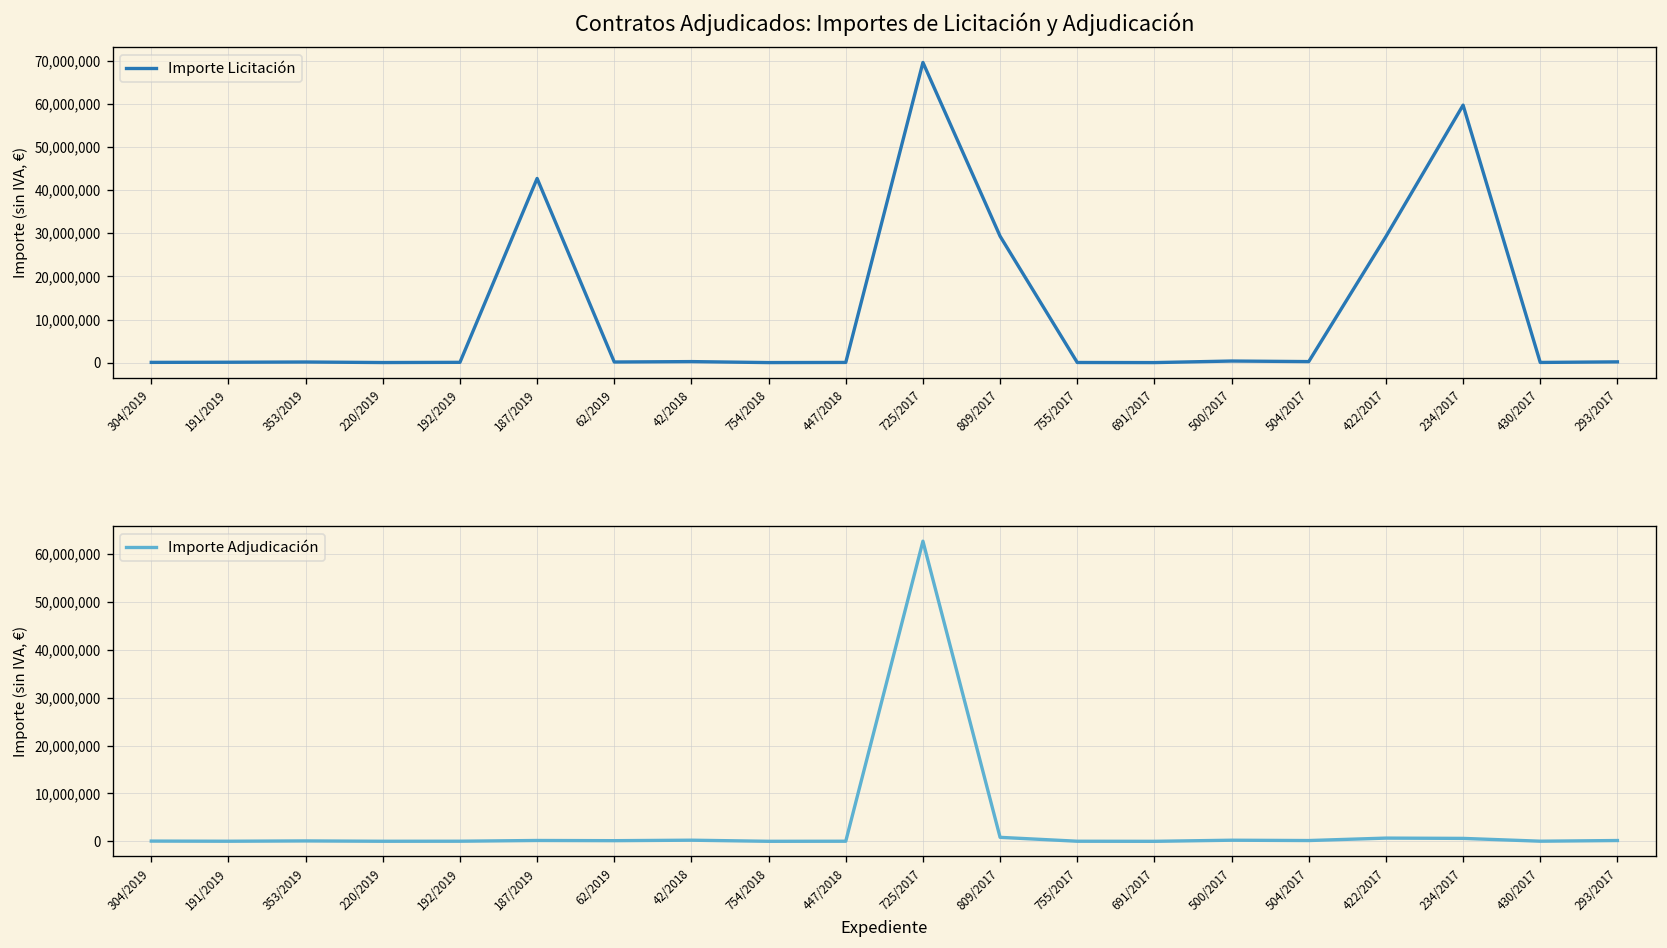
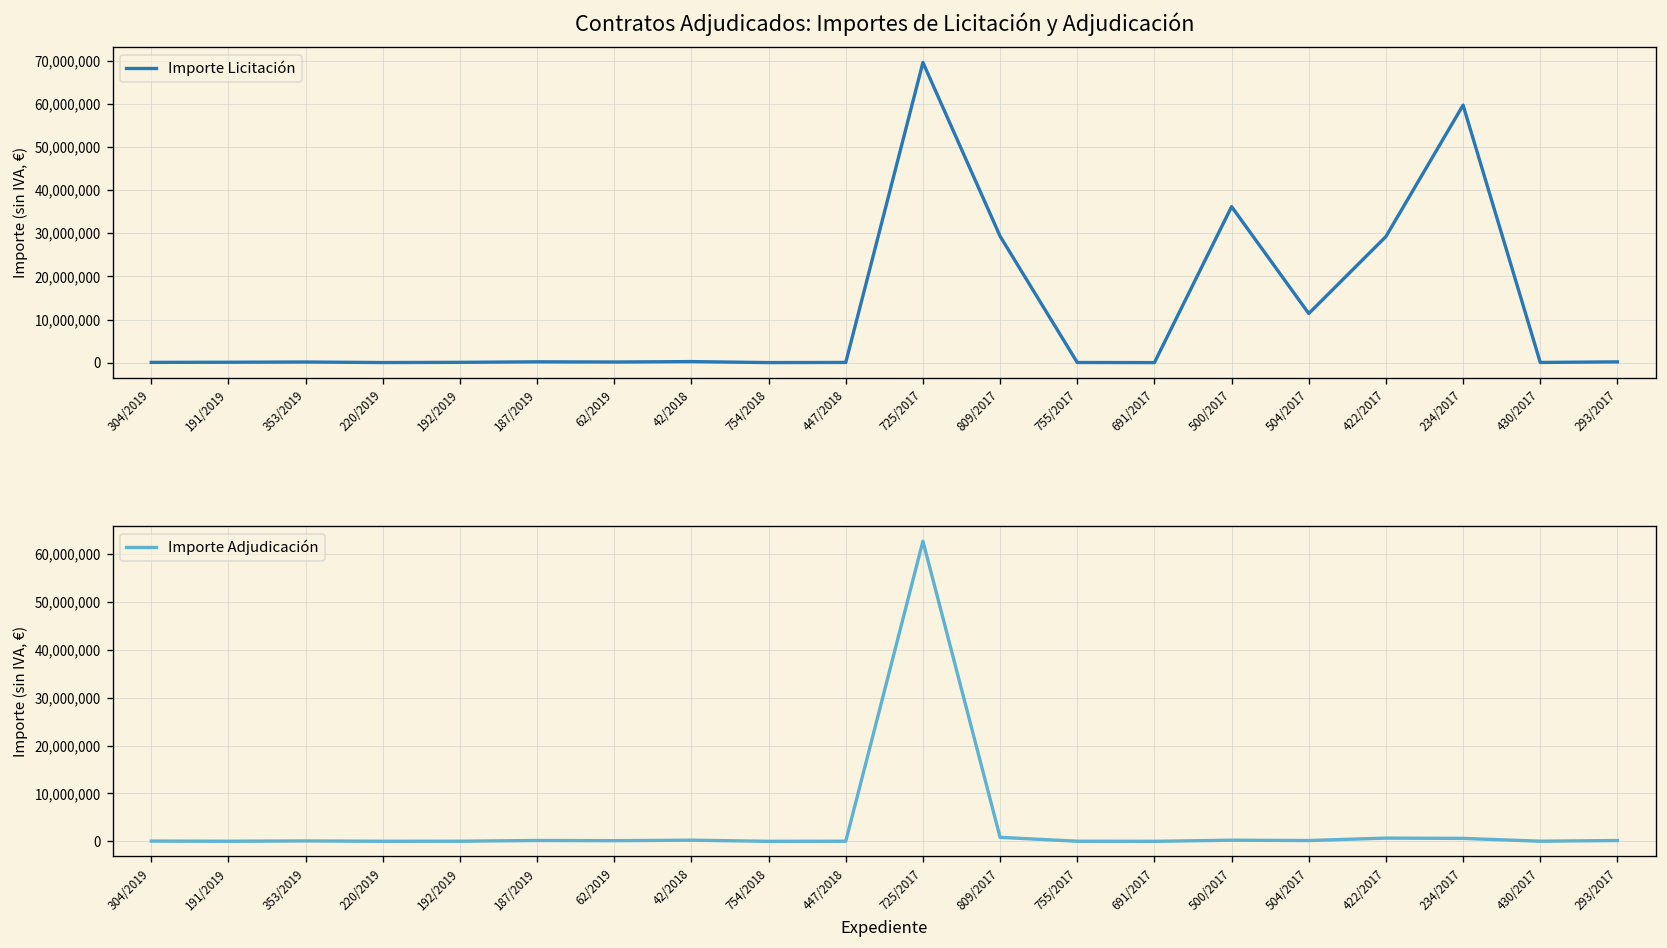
Contratos Adjudicados: Importes de Licitación y Adjudicación, 187/2019: 43,000,000 -> 0
Contratos Adjudicados: Importes de Licitación y Adjudicación, 500/2017: 0 -> 36,000,000
Contratos Adjudicados: Importes de Licitación y Adjudicación, 504/2017: 0 -> 11,000,000
